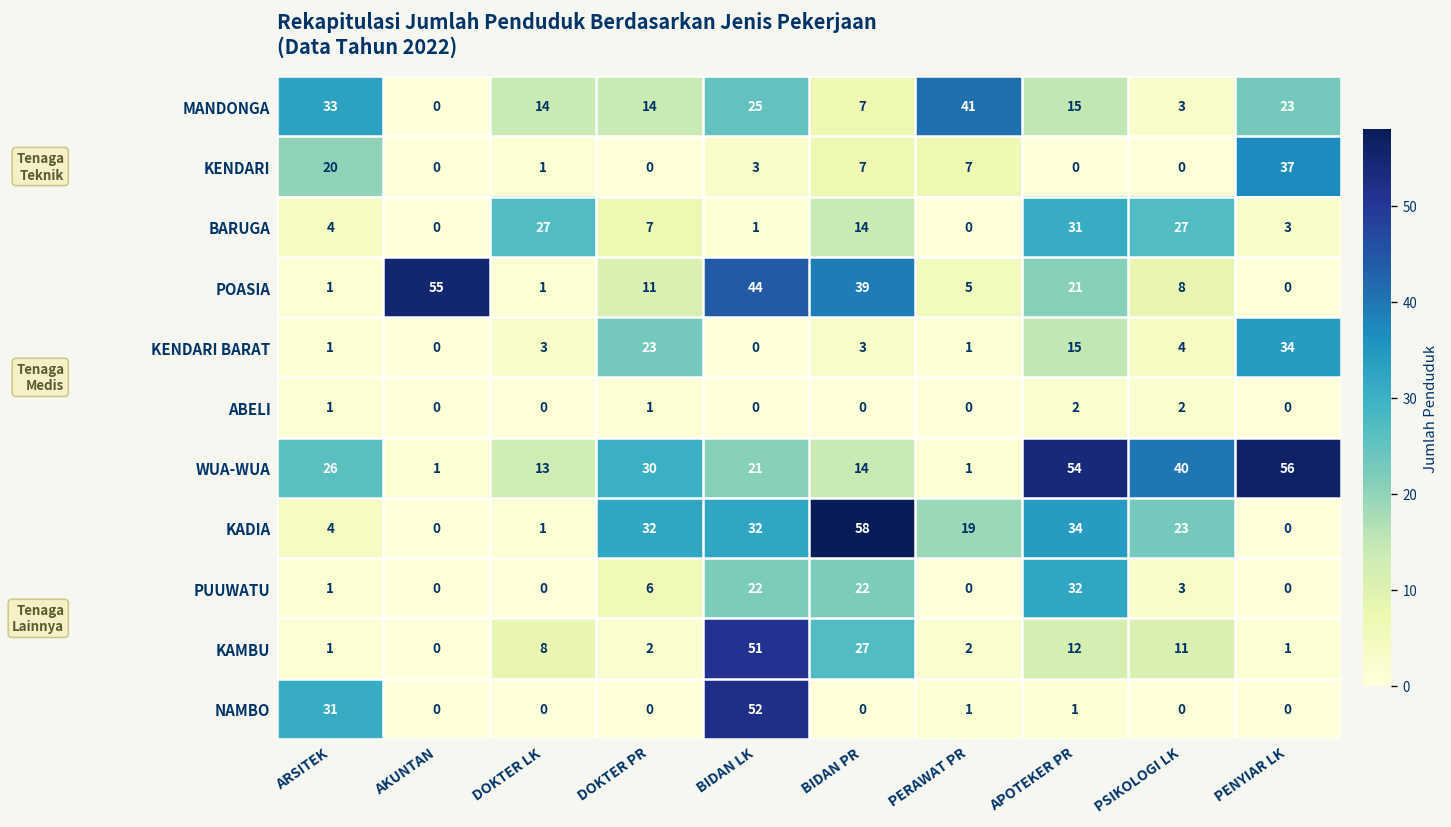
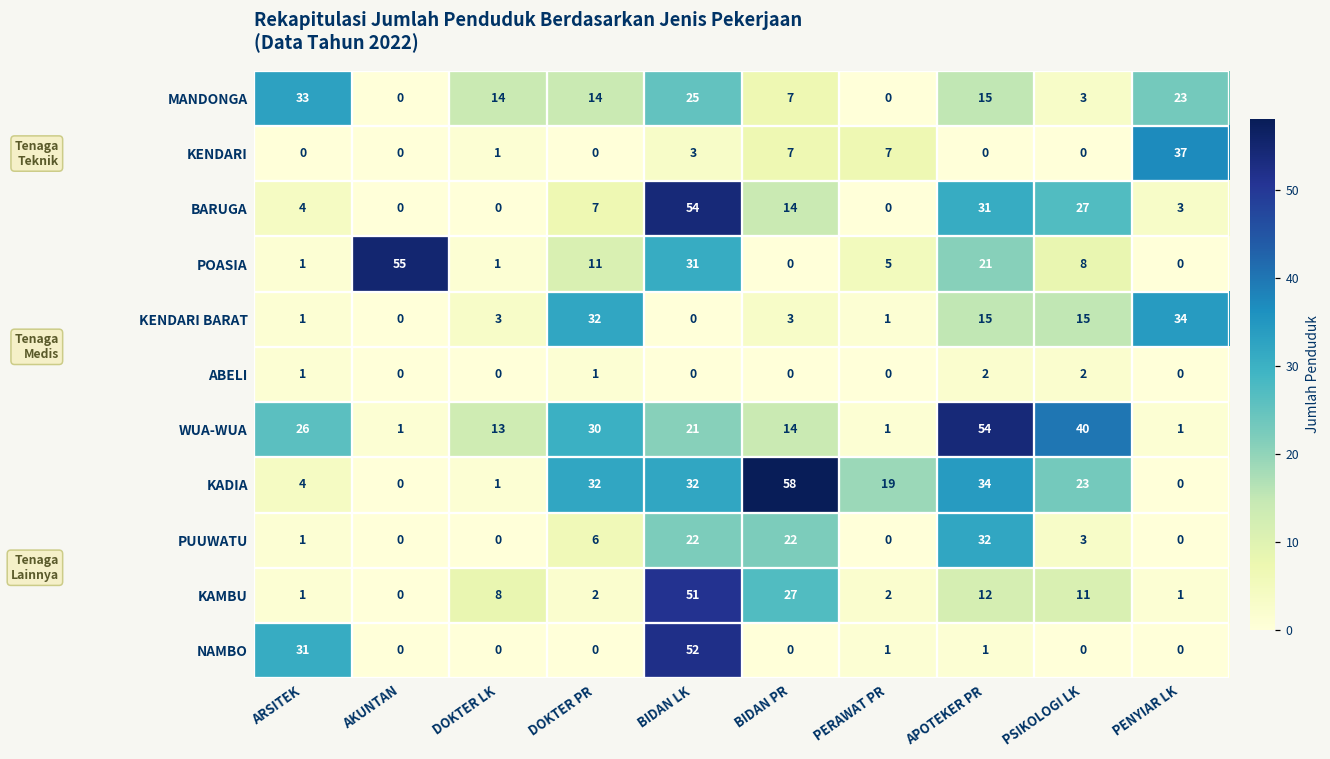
MANDONGA, PERAWAT PR: 41 -> 0
KENDARI, ARSITEK: 20 -> 0
BARUGA, DOKTER LK: 27 -> 0
BARUGA, BIDAN LK: 1 -> 54
POASIA, BIDAN LK: 44 -> 31
POASIA, BIDAN PR: 39 -> 0
KENDARI BARAT, DOKTER PR: 23 -> 32
KENDARI BARAT, PSIKOLOGI LK: 4 -> 15
WUA-WUA, PENYIAR LK: 56 -> 1
